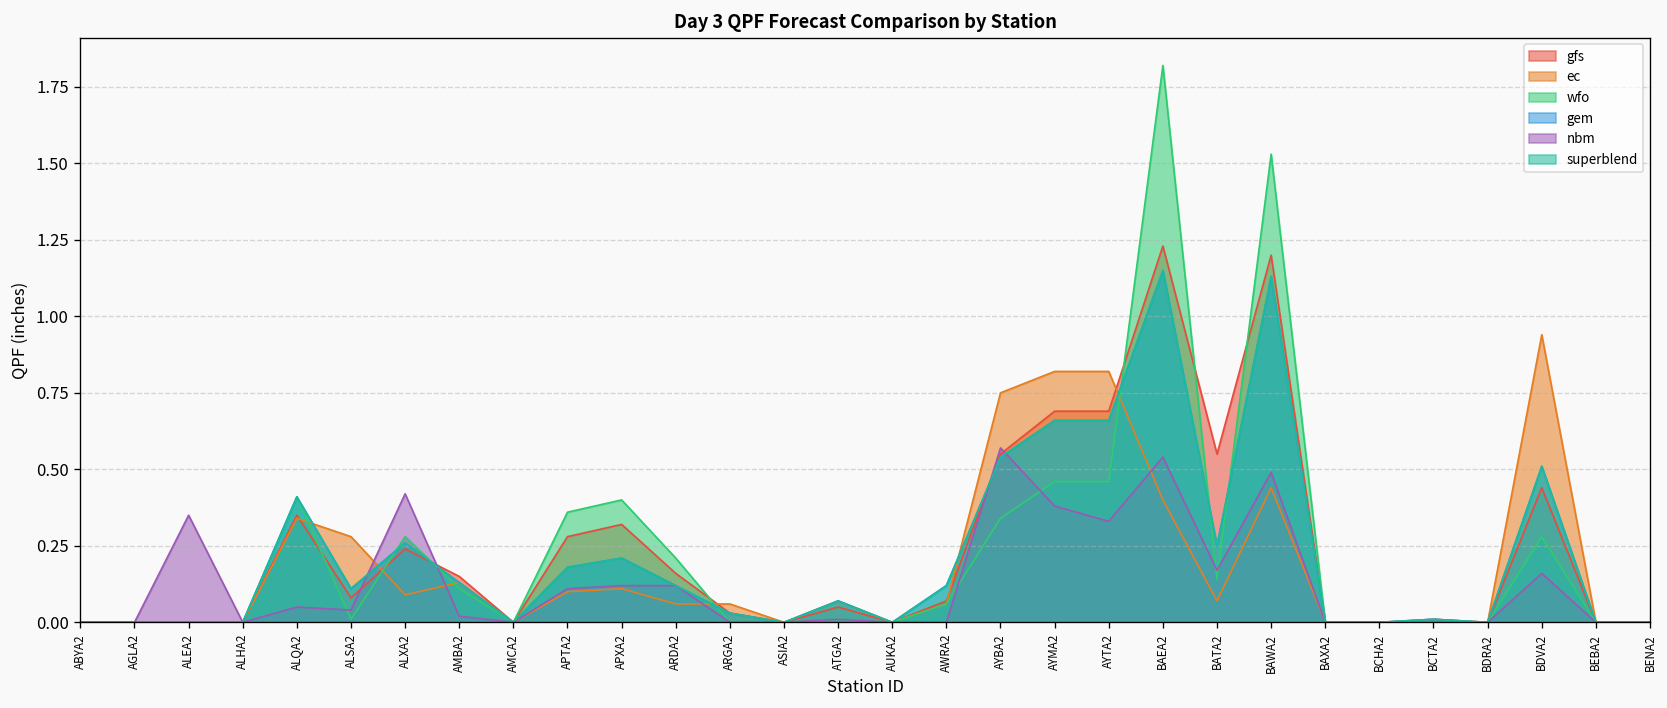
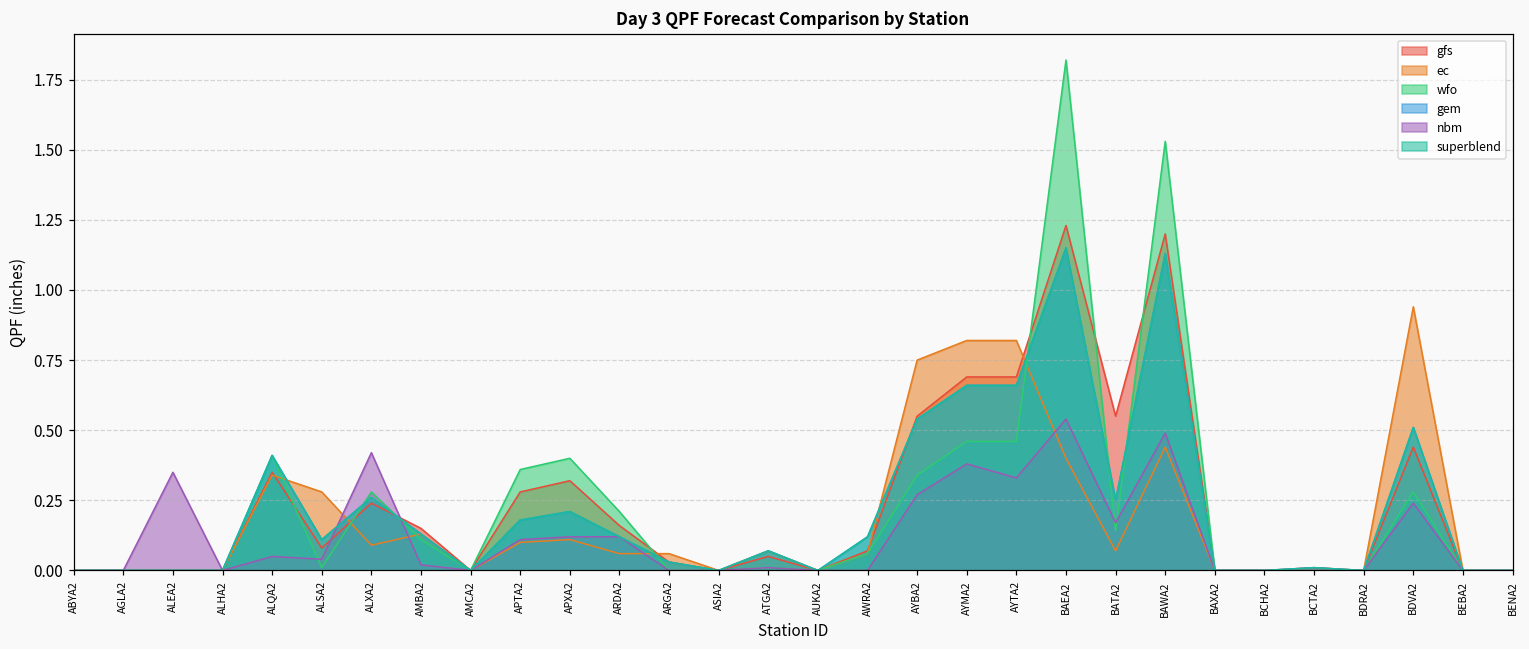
nbm, AYBA2: 0.57 -> 0.27
nbm, BDVA2: 0.16 -> 0.24
